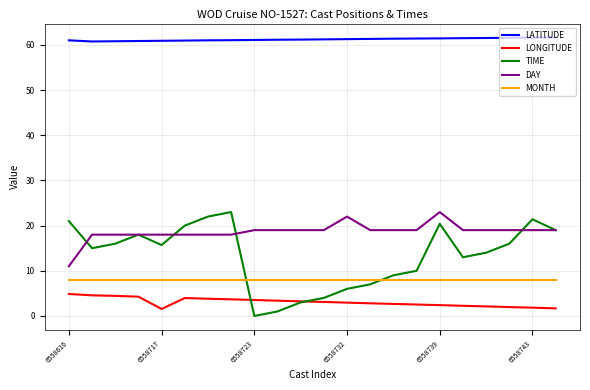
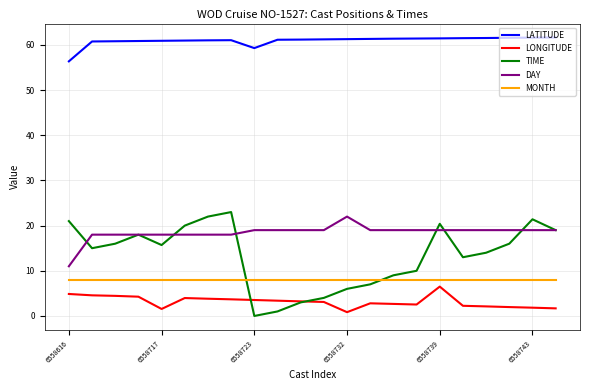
LATITUDE, 6558616: 61 -> 56
LATITUDE, 6558723: 61 -> 59
LONGITUDE, 6558732: 3 -> 1
LONGITUDE, 6558739: 2 -> 7
DAY, 6558739: 23 -> 19
